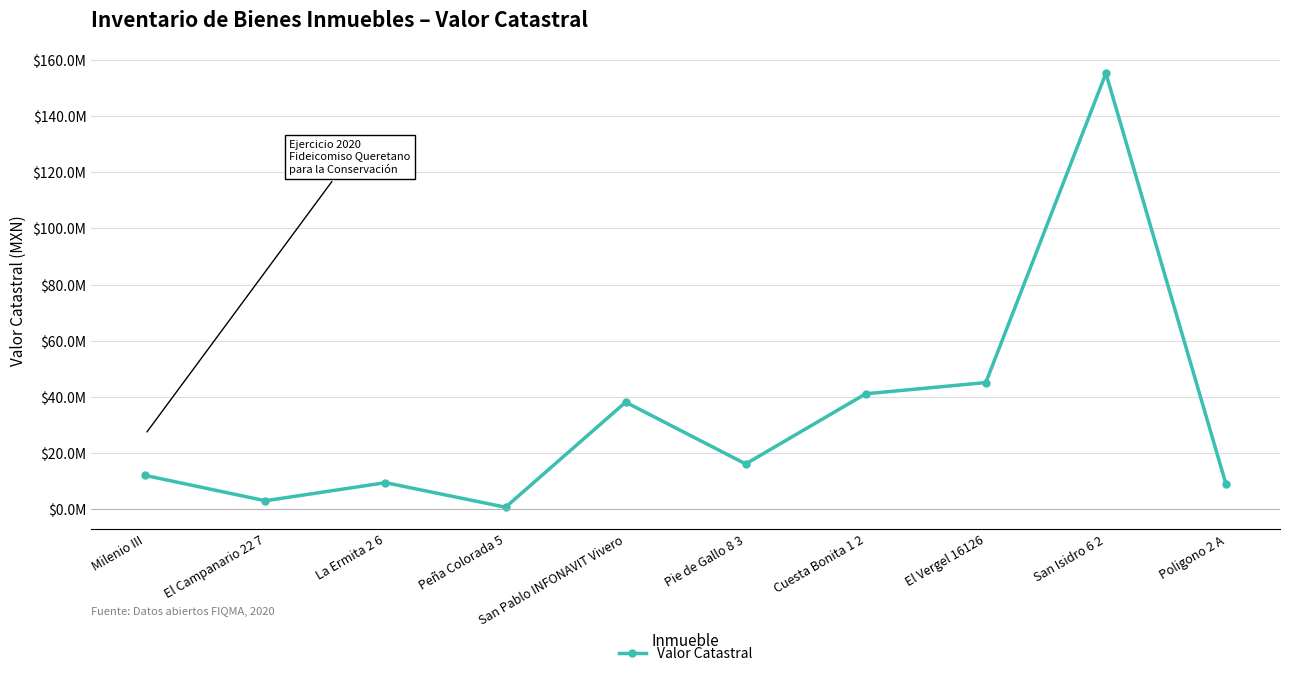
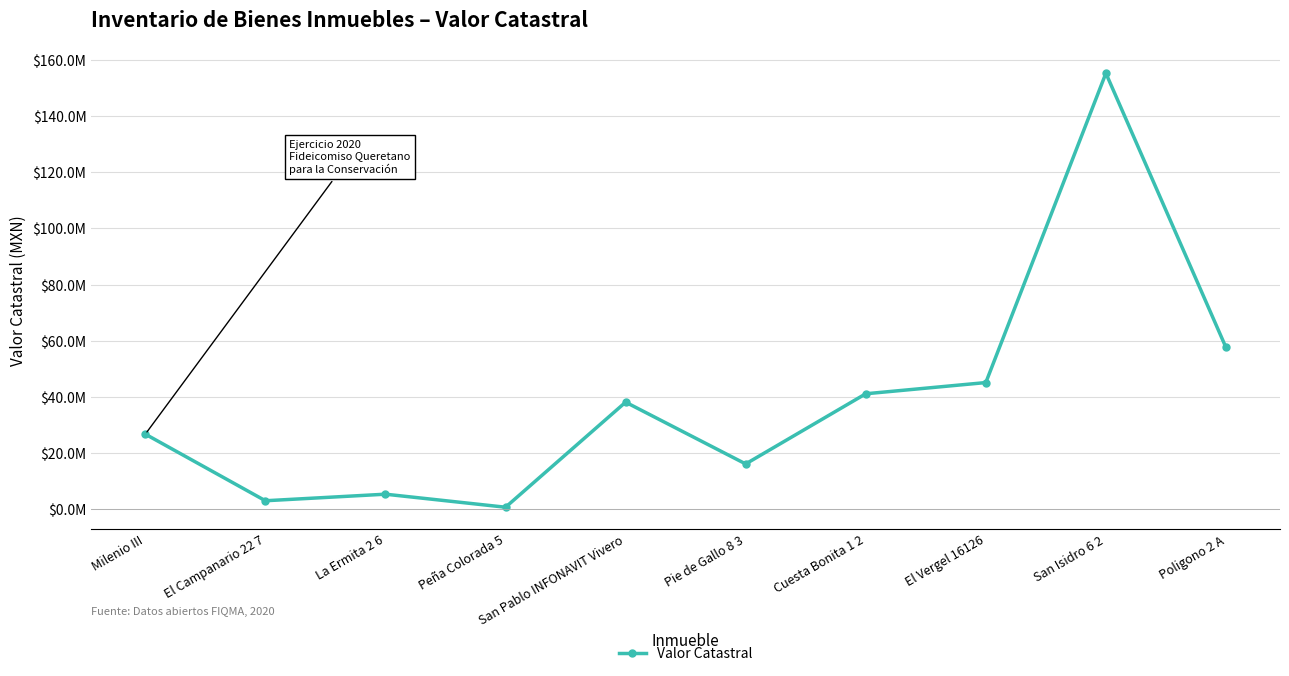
Milenio III: $12000000 -> $27000000
La Ermita 2 6: $10000000 -> $5000000
Poligono 2 A: $9000000 -> $58000000
